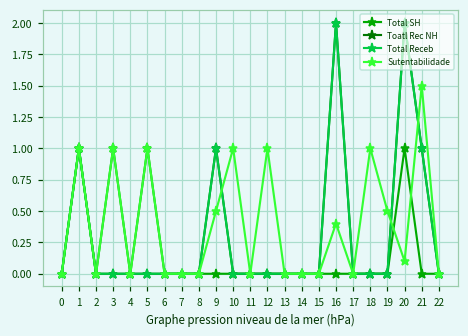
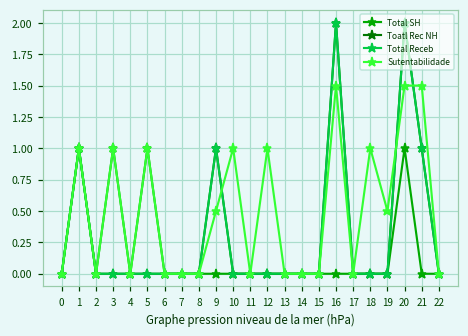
Sutentabilidade, 16: 0.4 -> 1.5
Sutentabilidade, 20: 0.1 -> 1.5
